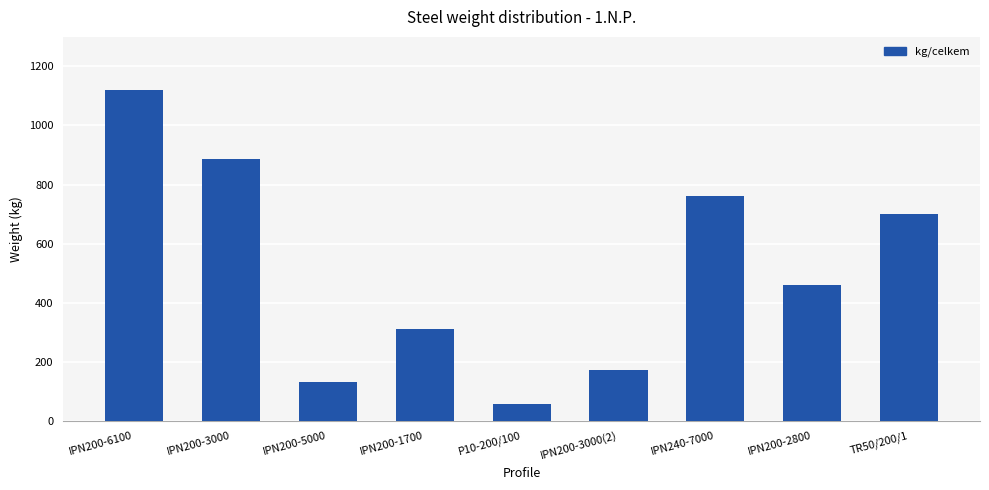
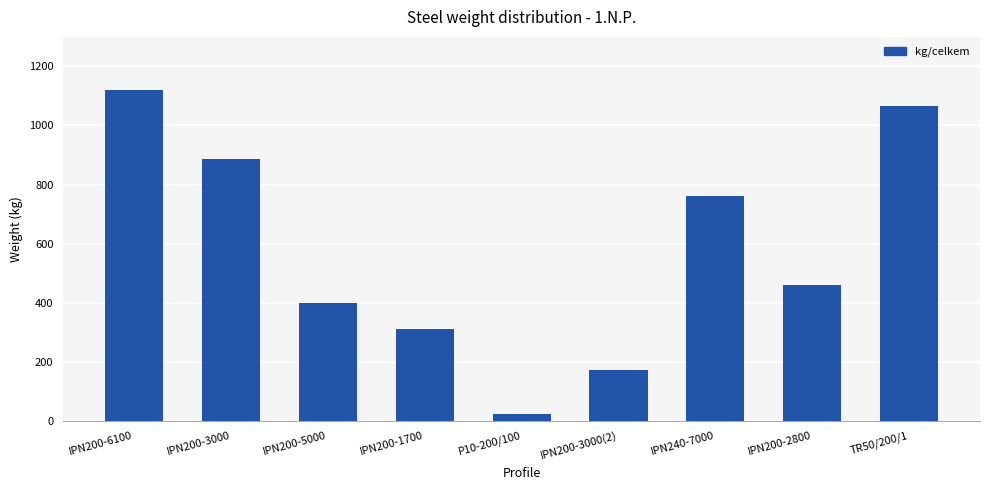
IPN200-5000: 130 -> 400
P10-200/100: 60 -> 20
TR50/200/1: 700 -> 1070
